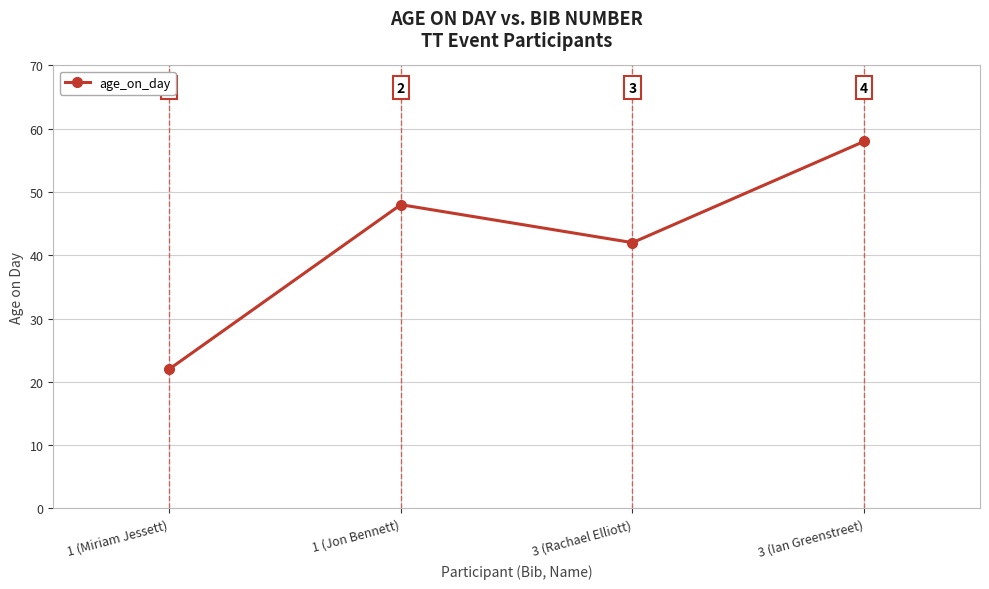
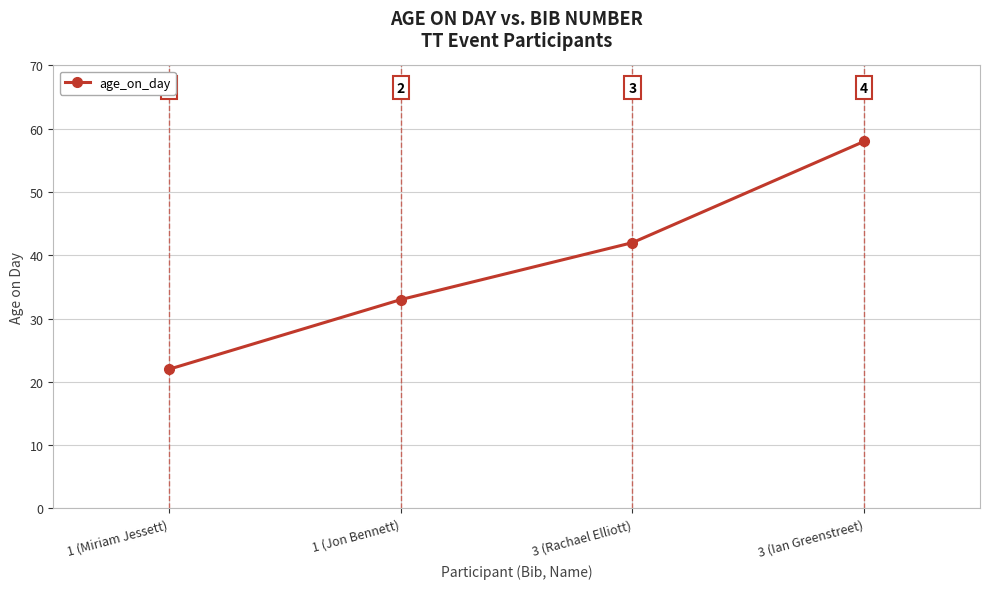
1 (Jon Bennett): 48 -> 33
